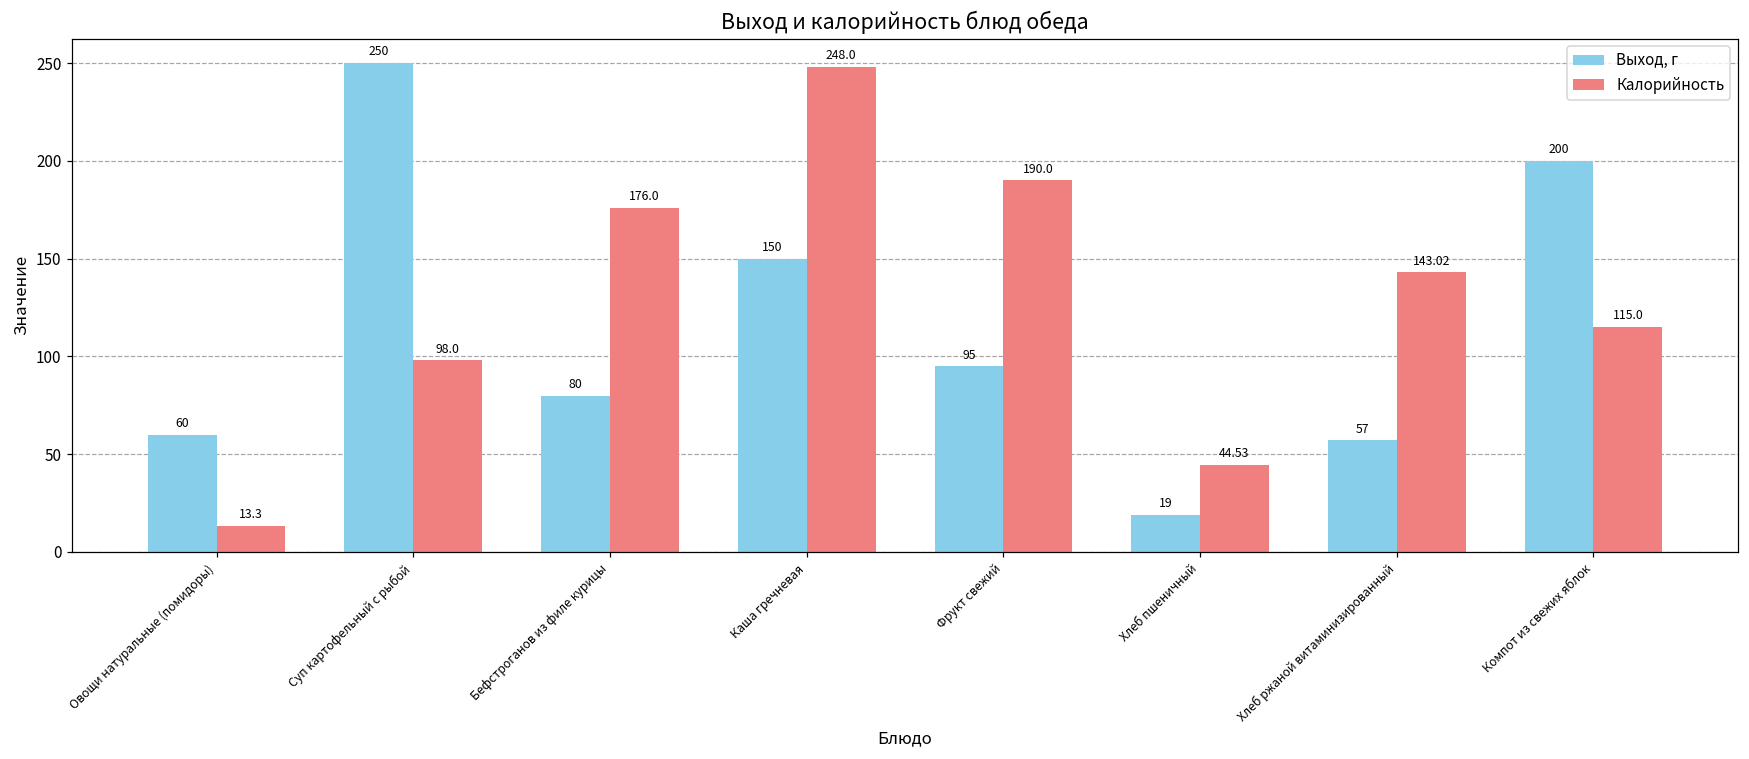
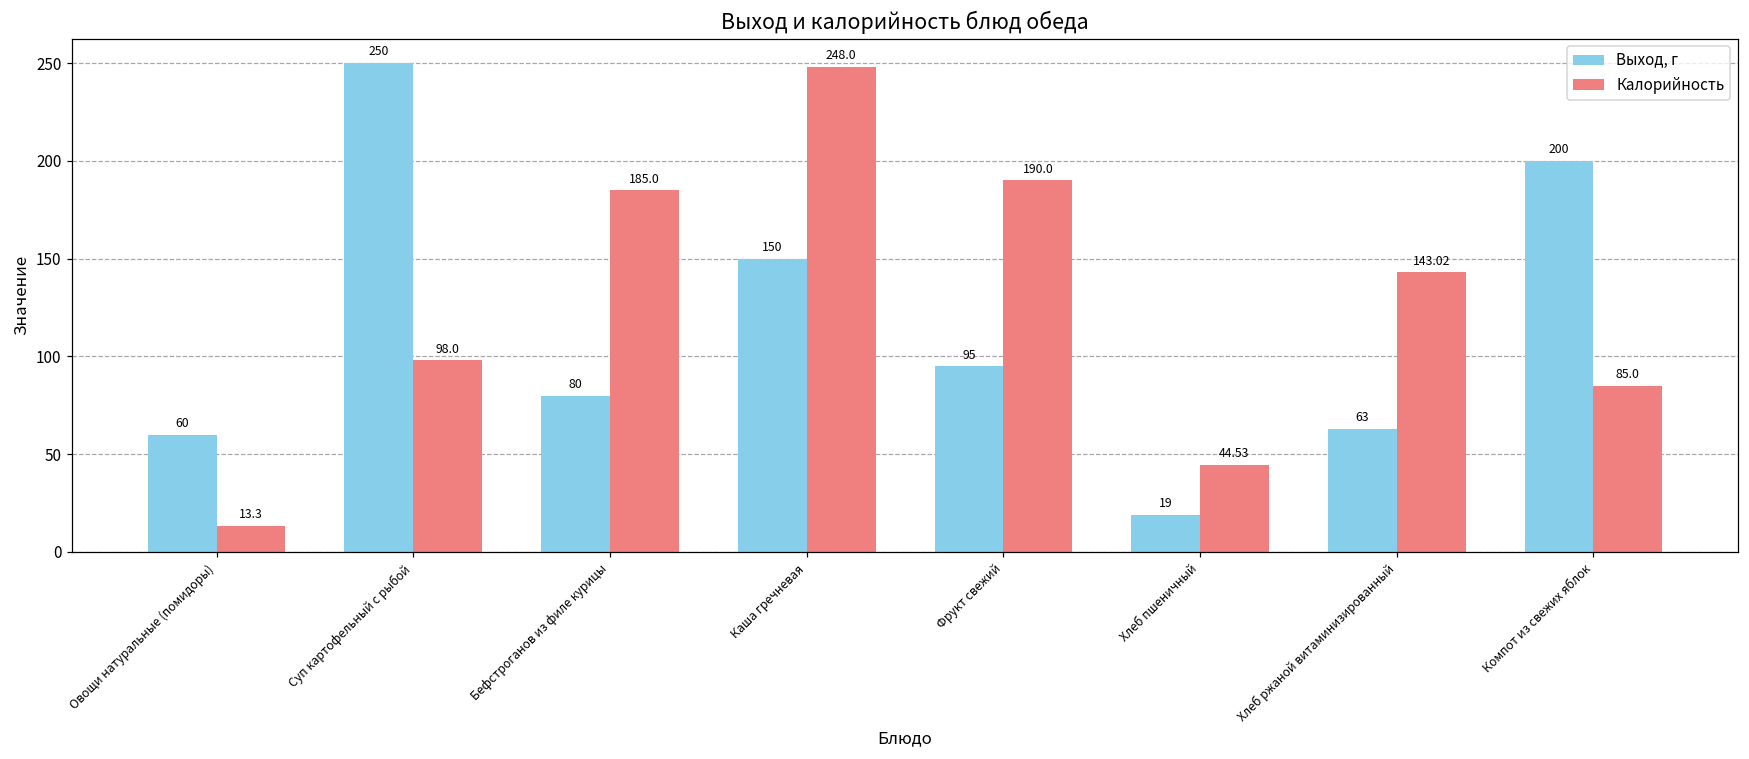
Калорийность, Бефстроганов из филе курицы: 176.0 -> 185.0
Выход, г, Хлеб ржаной витаминизированный: 57 -> 63
Калорийность, Компот из свежих яблок: 115.0 -> 85.0
